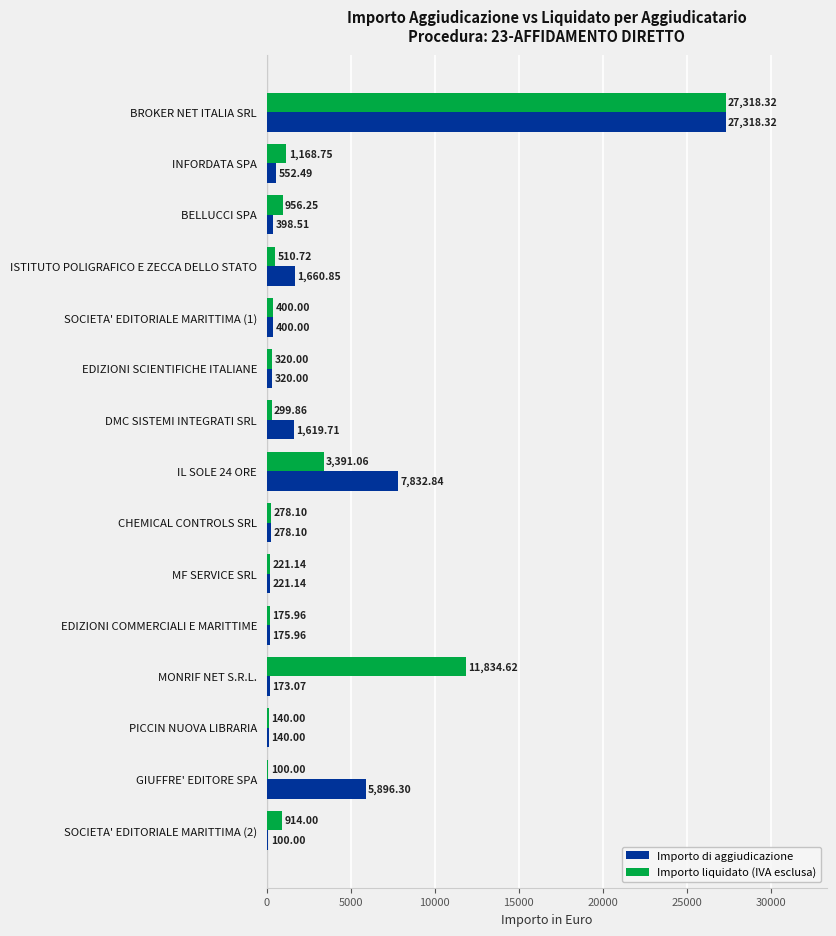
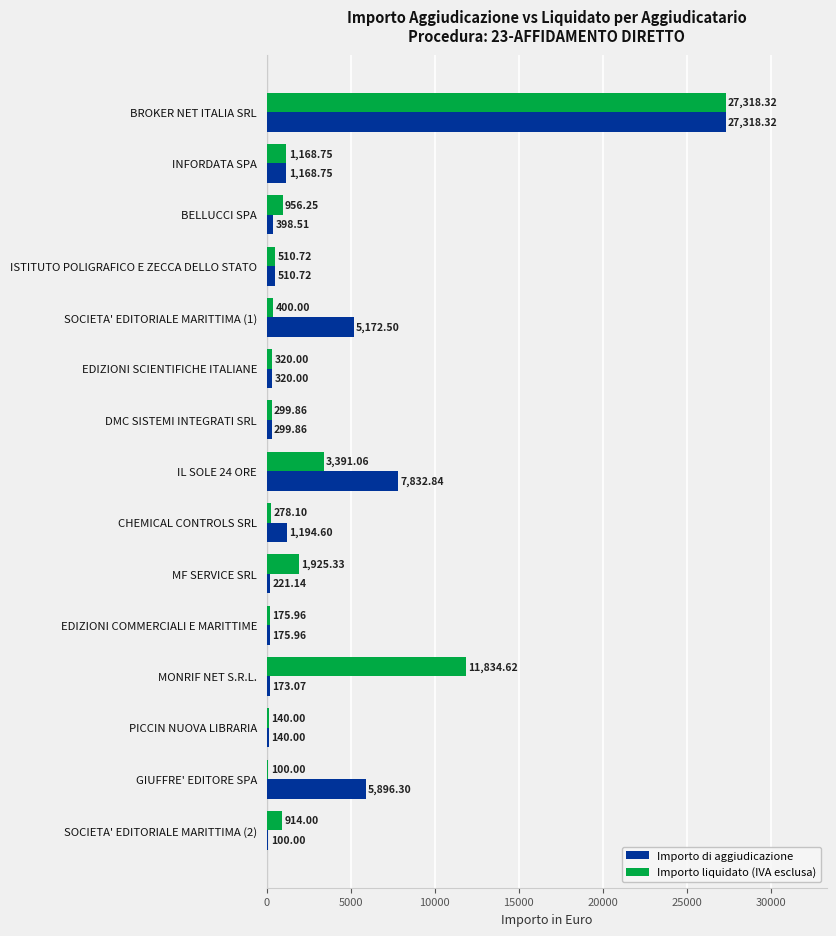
Importo di aggiudicazione, INFORDATA SPA: 552.49 -> 1,168.75
Importo di aggiudicazione, ISTITUTO POLIGRAFICO E ZECCA DELLO STATO: 1,660.85 -> 510.72
Importo di aggiudicazione, SOCIETA' EDITORIALE MARITTIMA (1): 400.00 -> 5,172.50
Importo di aggiudicazione, DMC SISTEMI INTEGRATI SRL: 1,619.71 -> 299.86
Importo di aggiudicazione, CHEMICAL CONTROLS SRL: 278.10 -> 1,194.60
Importo liquidato (IVA esclusa), MF SERVICE SRL: 221.14 -> 1,925.33
